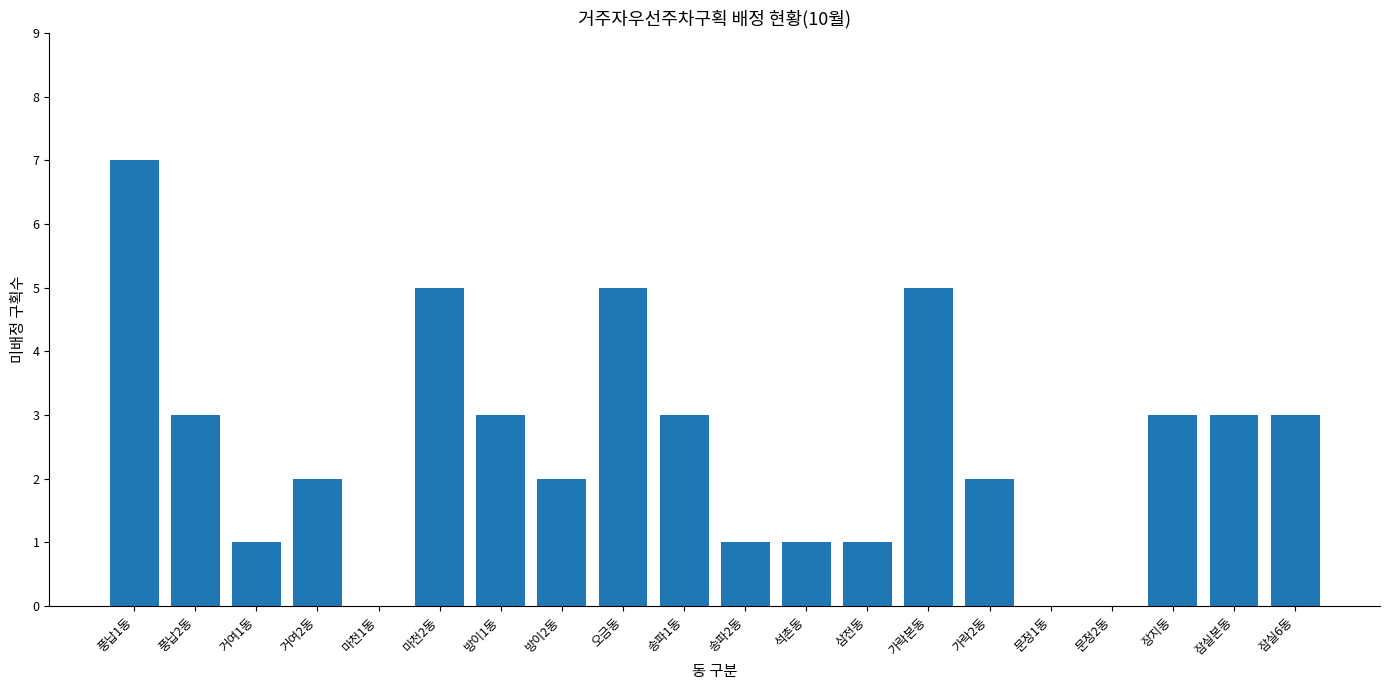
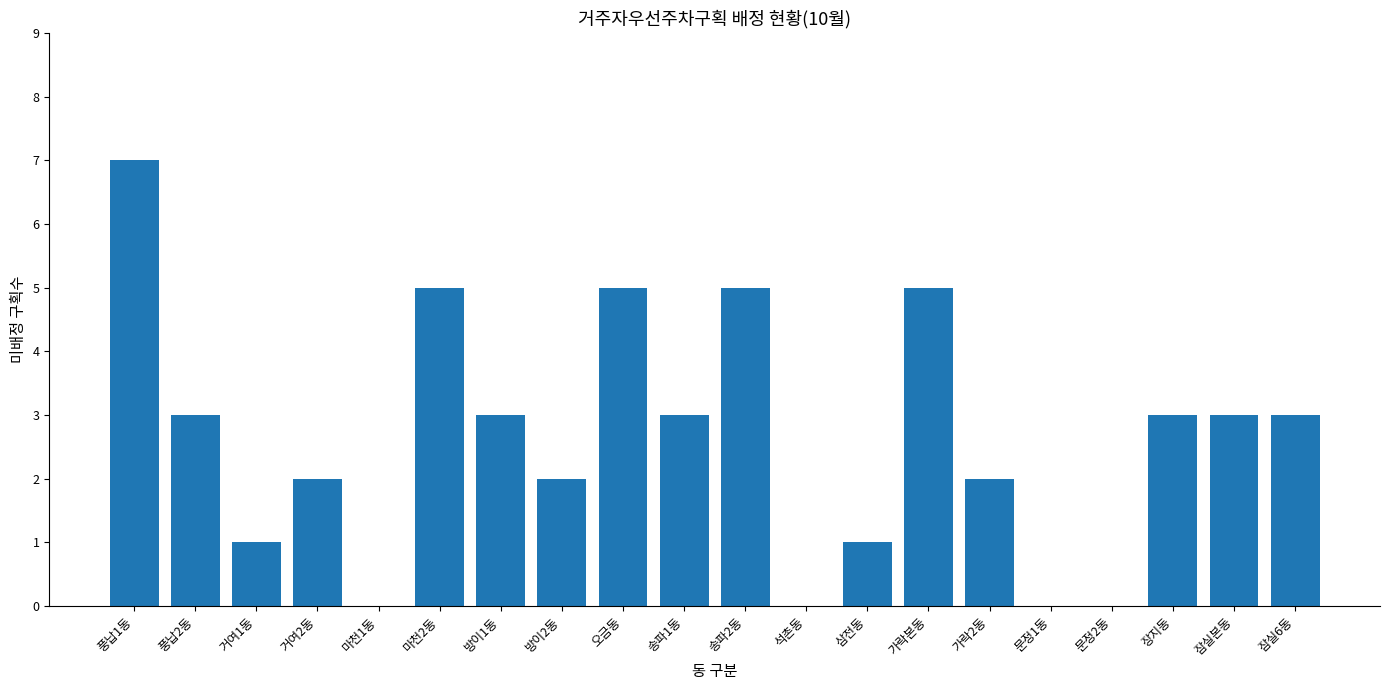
송파2동: 1 -> 5
석촌동: 1 -> 0
